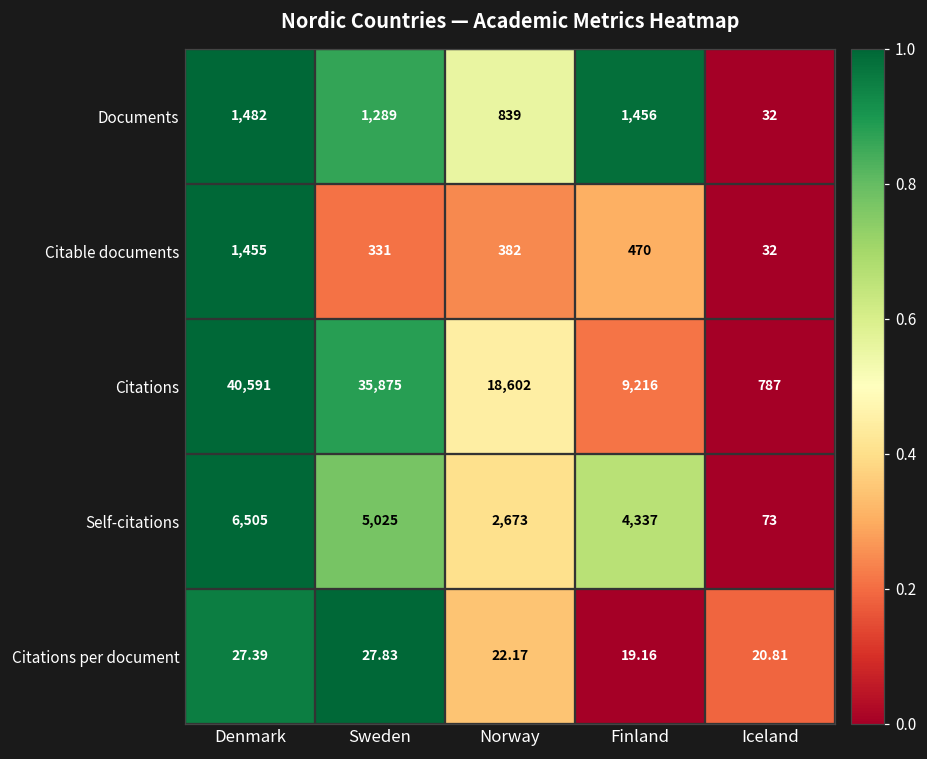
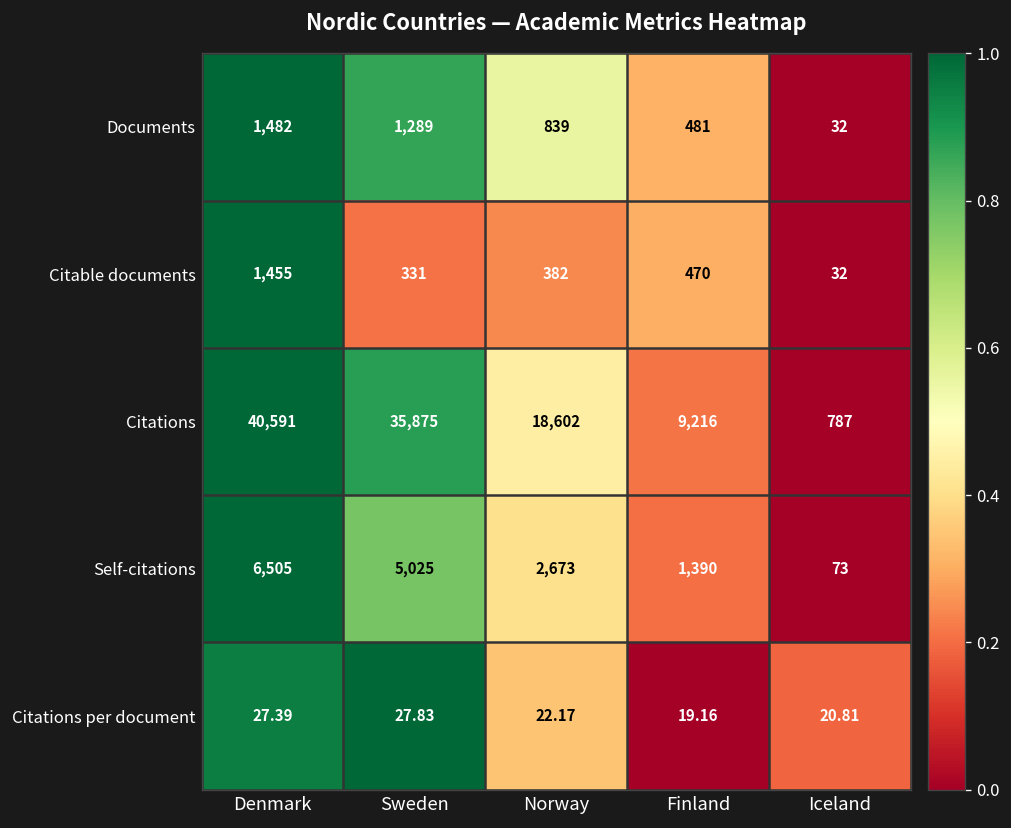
Documents, Finland: 1,456 -> 481
Self-citations, Finland: 4,337 -> 1,390
